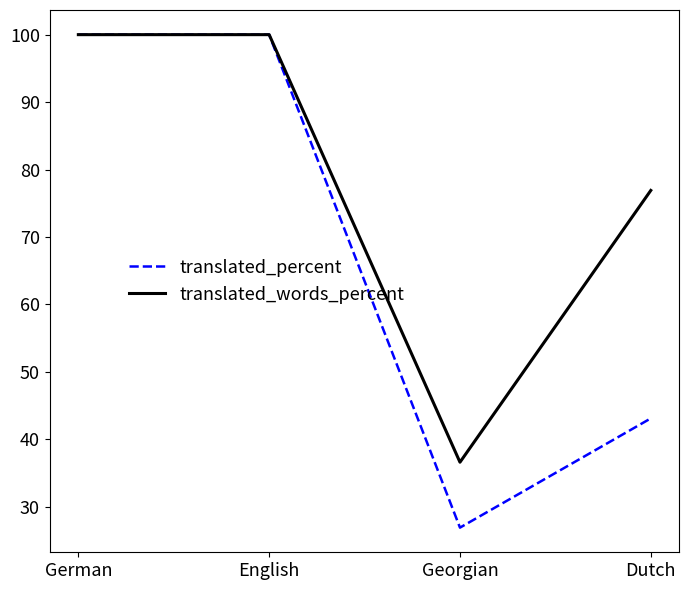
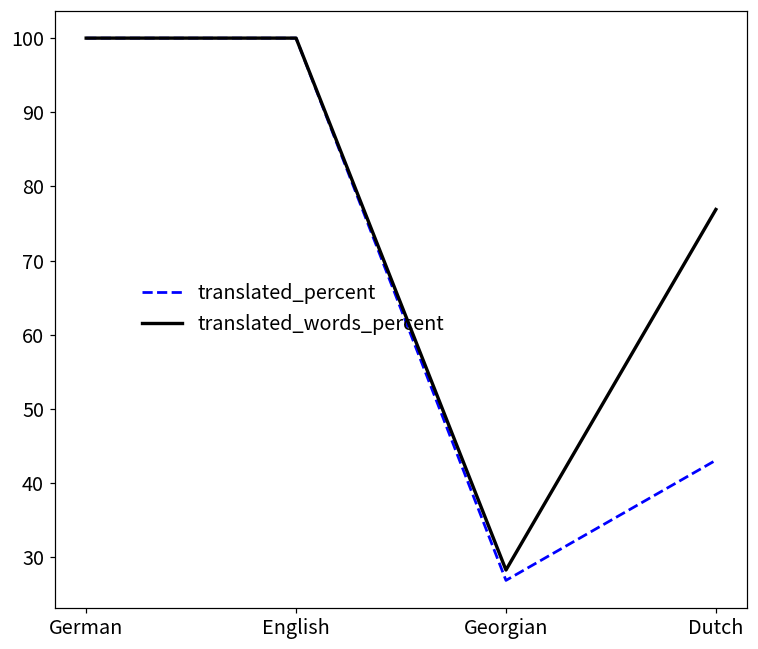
translated_words_percent, Georgian: 37 -> 28
